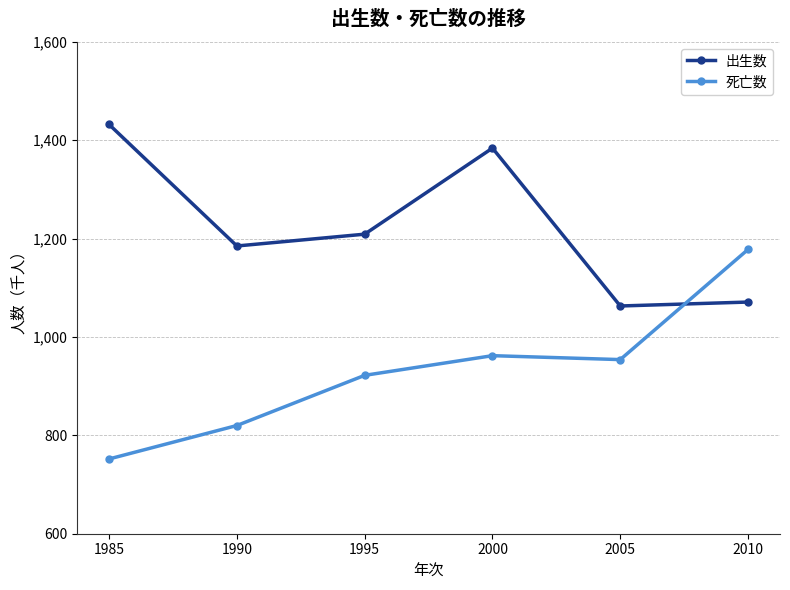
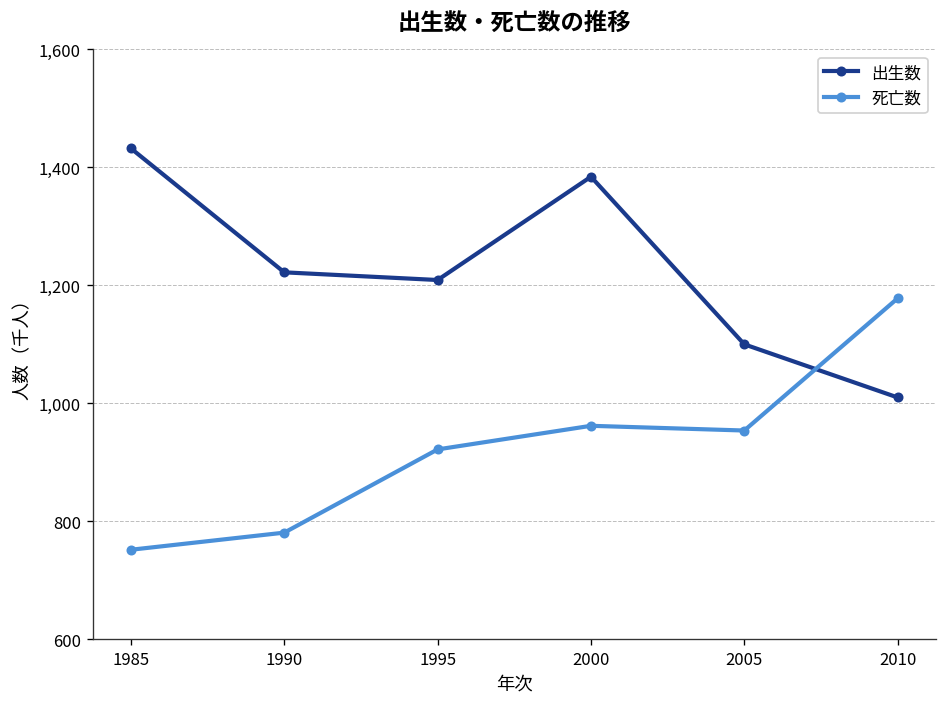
出生数, 1990: 1,190 -> 1,220
死亡数, 1990: 820 -> 780
出生数, 2005: 1,060 -> 1,100
出生数, 2010: 1,070 -> 1,010
